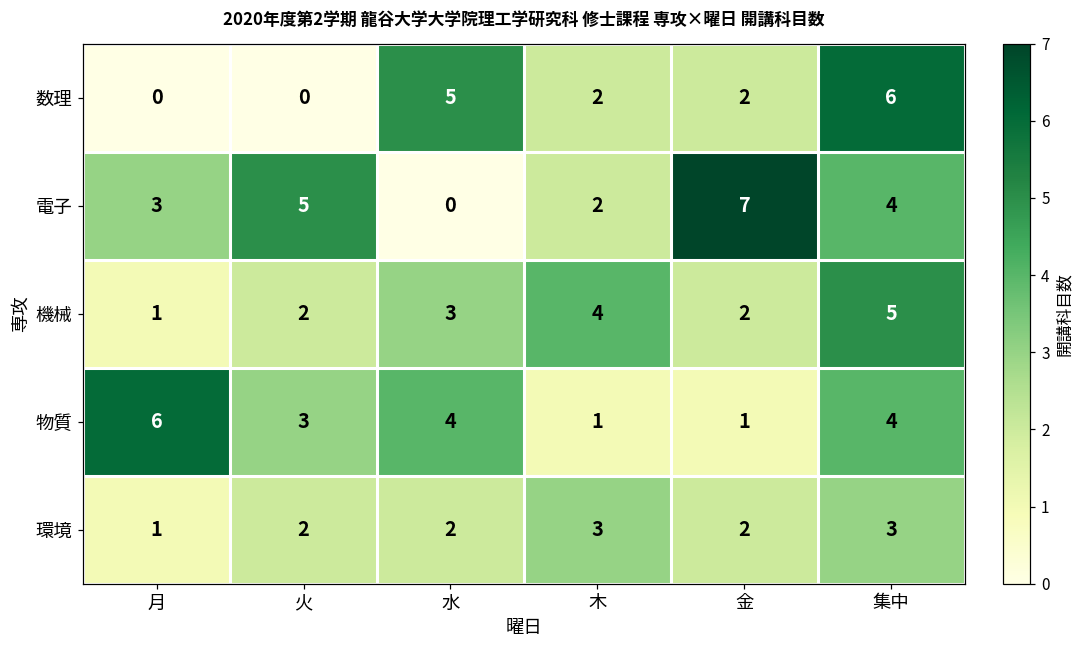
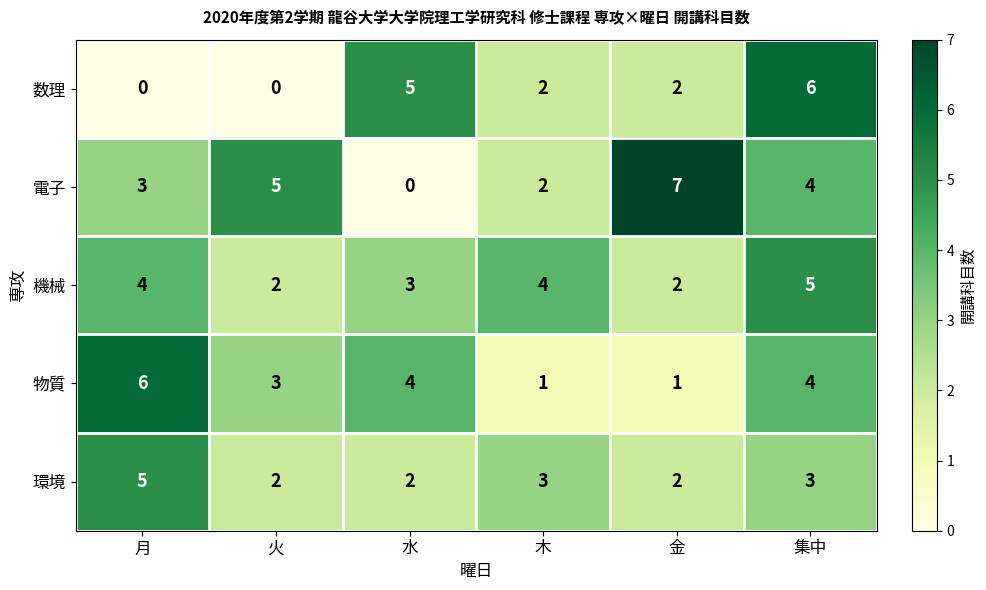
機械, 月: 1 -> 4
環境, 月: 1 -> 5
